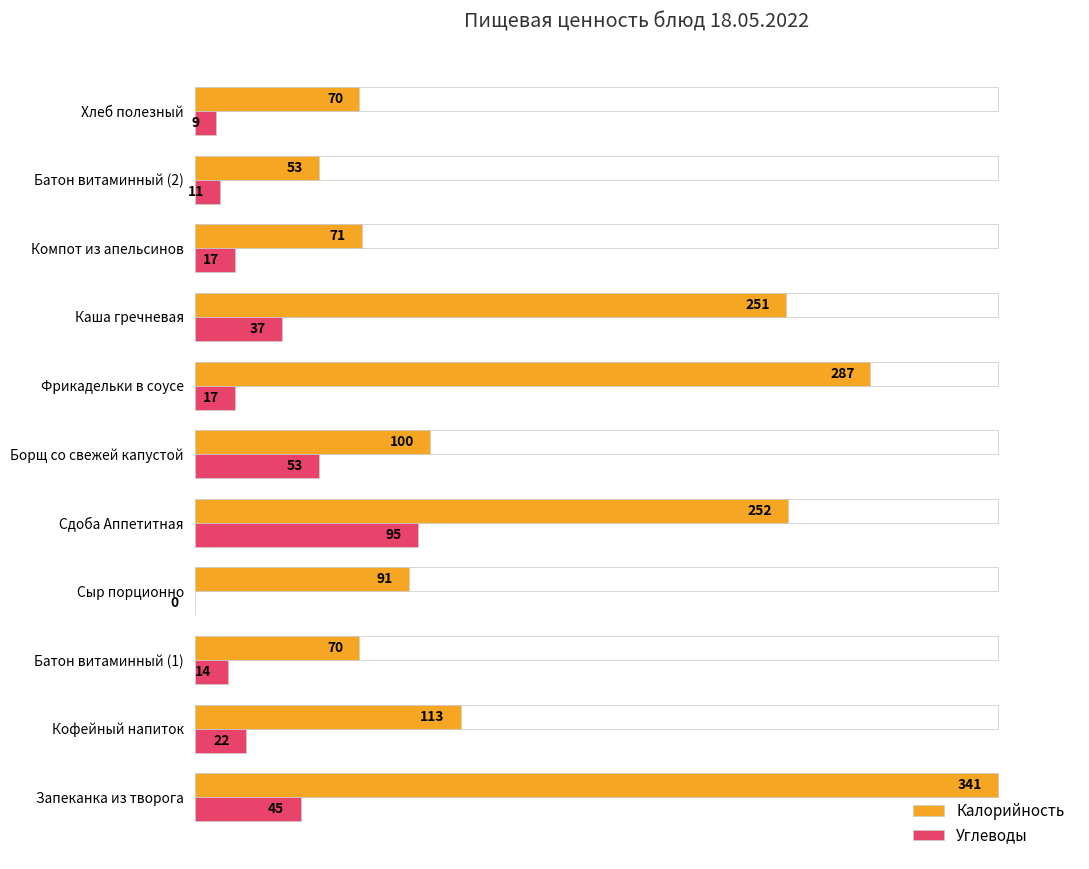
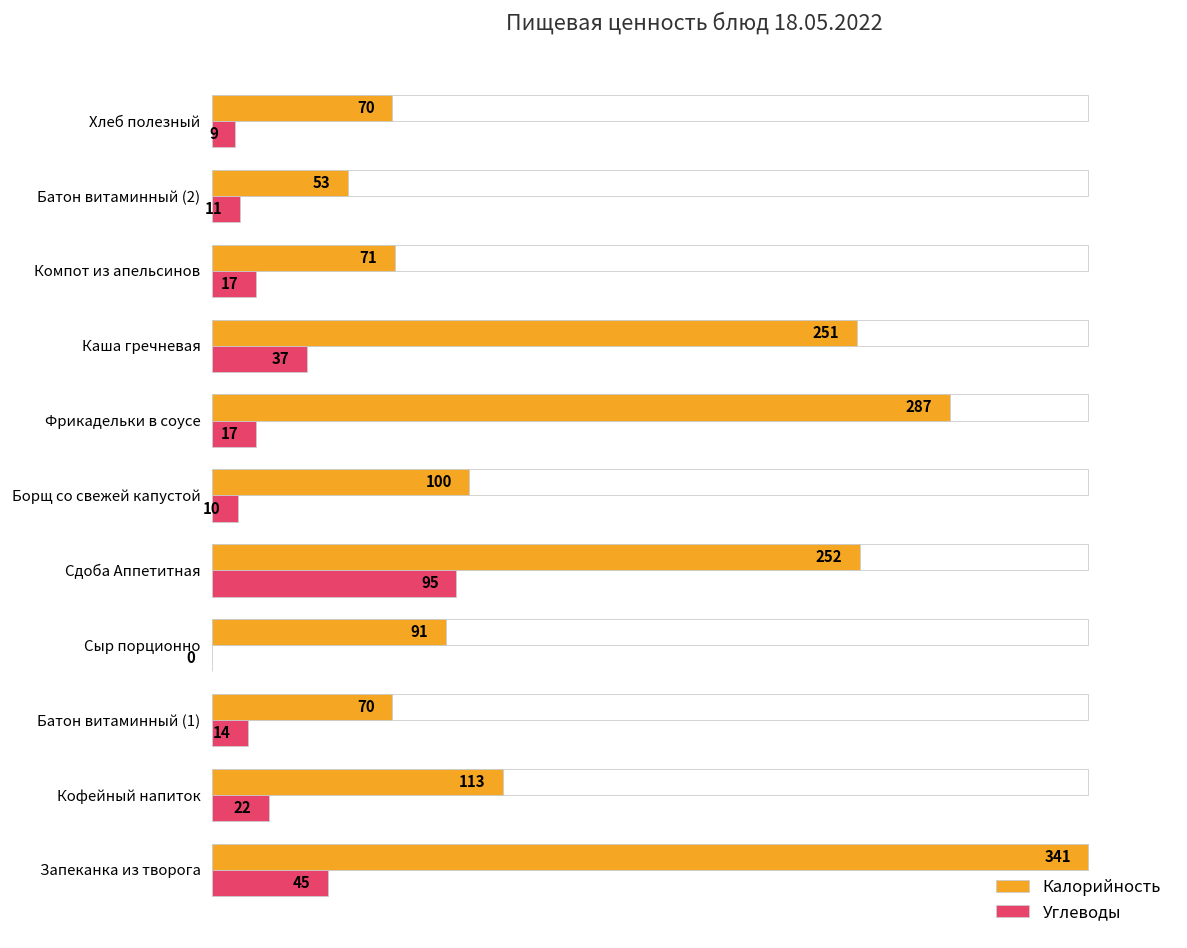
Углеводы, Борщ со свежей капустой: 53 -> 10
